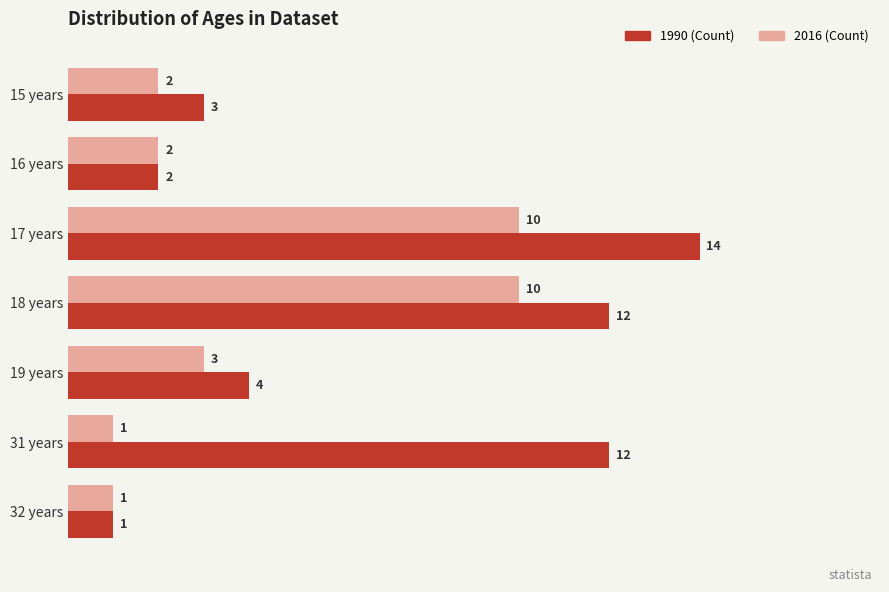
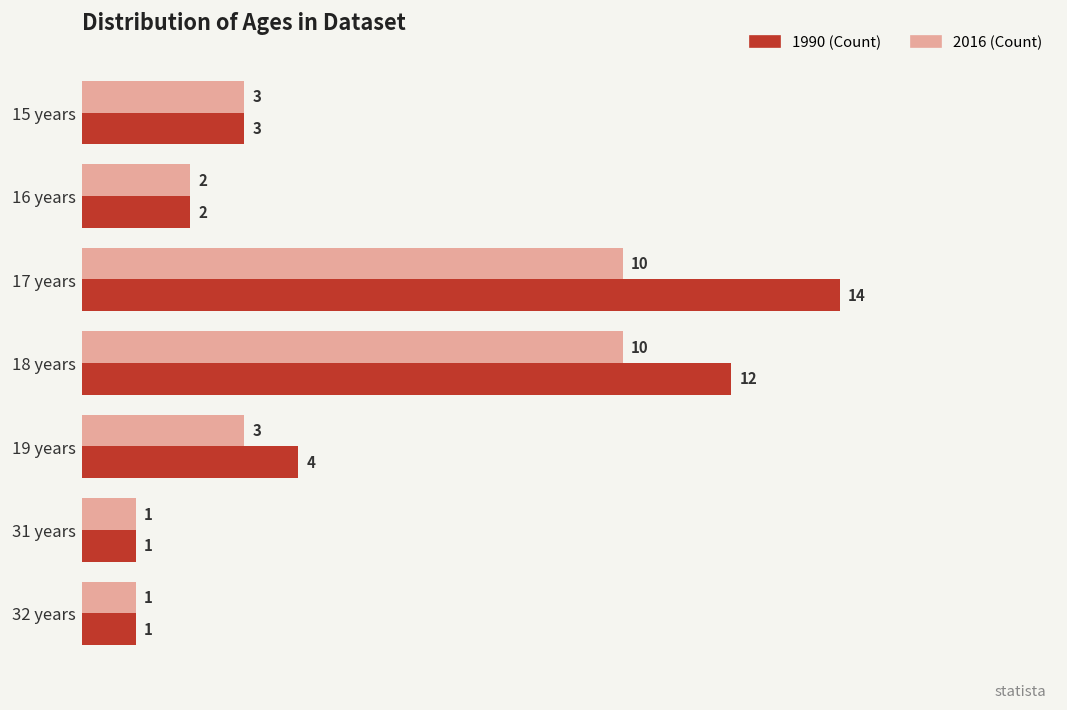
2016 (Count), 15 years: 2 -> 3
1990 (Count), 31 years: 12 -> 1
